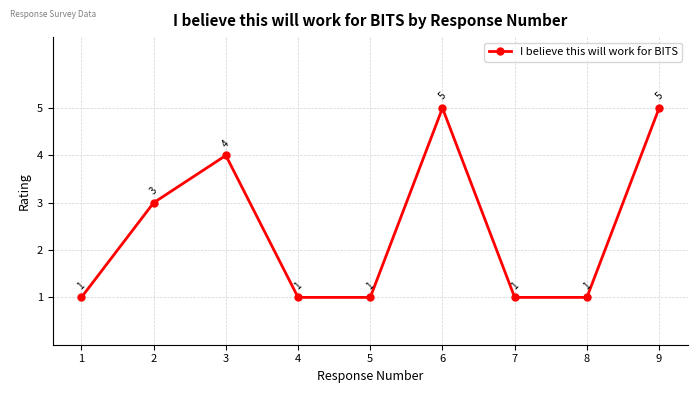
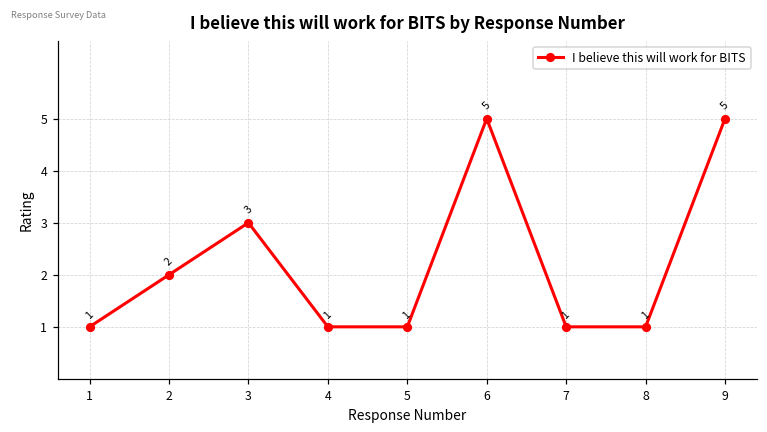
2: 3 -> 2
3: 4 -> 3
